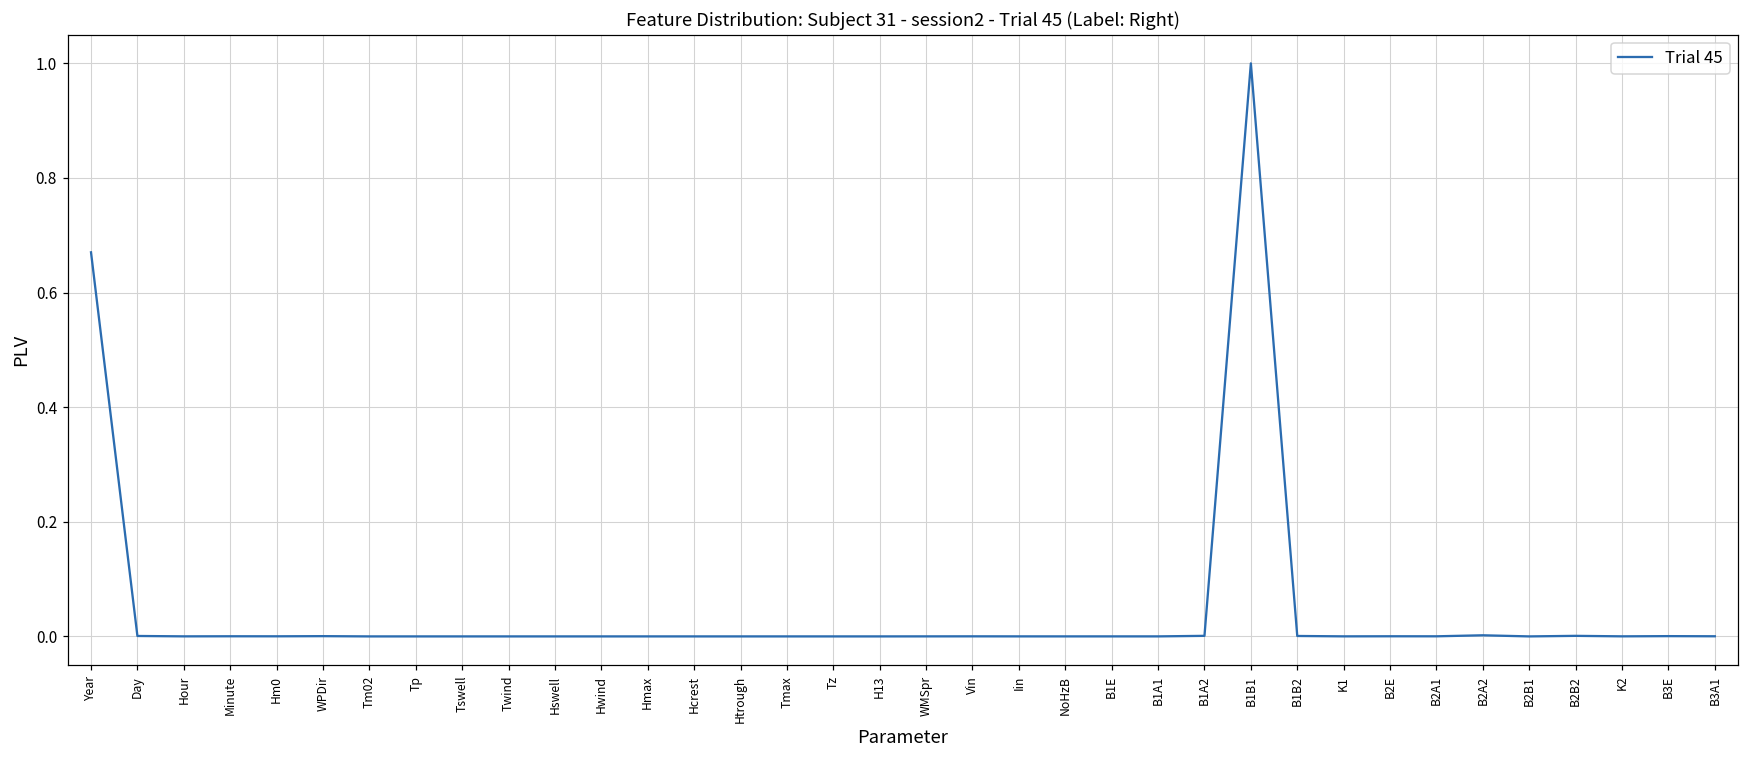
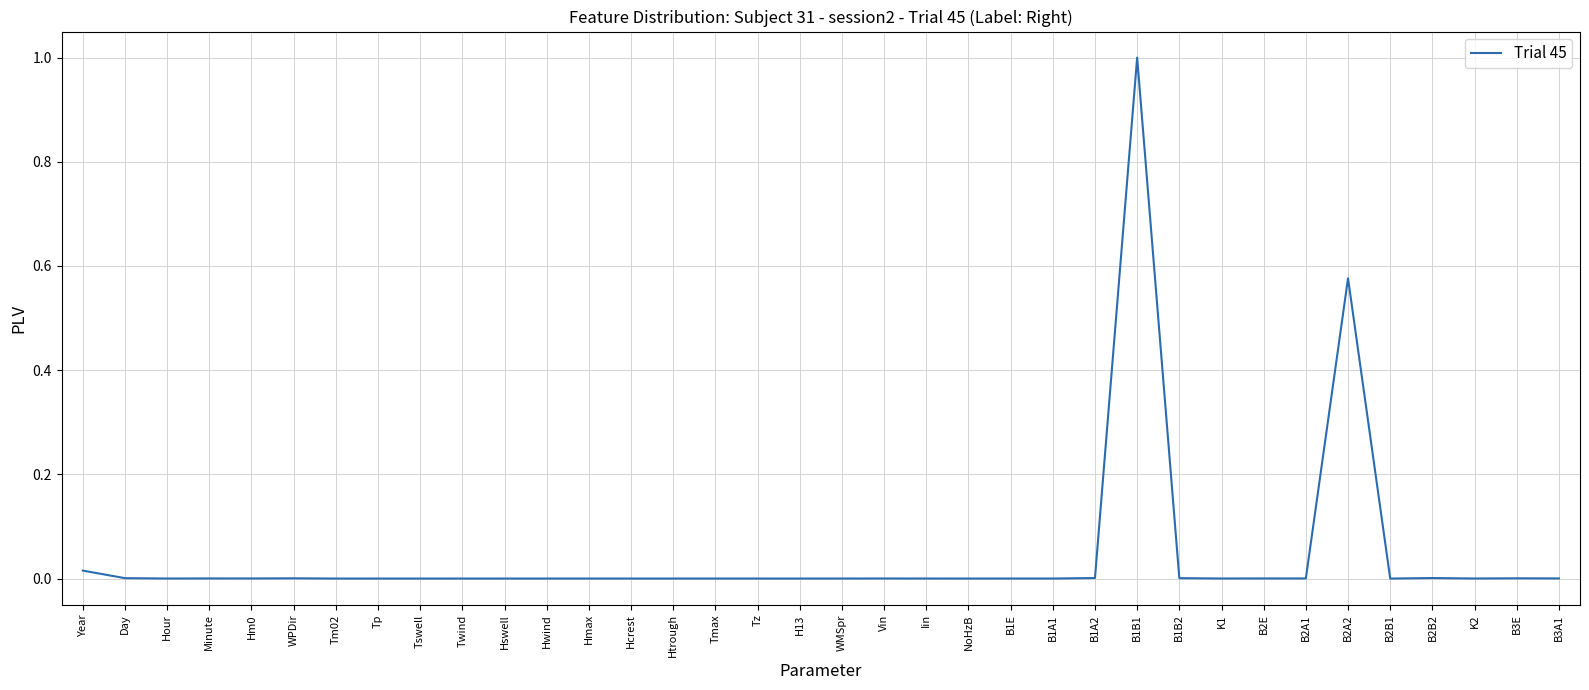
Year: 0.67 -> 0.02
B2A2: 0.00 -> 0.58
